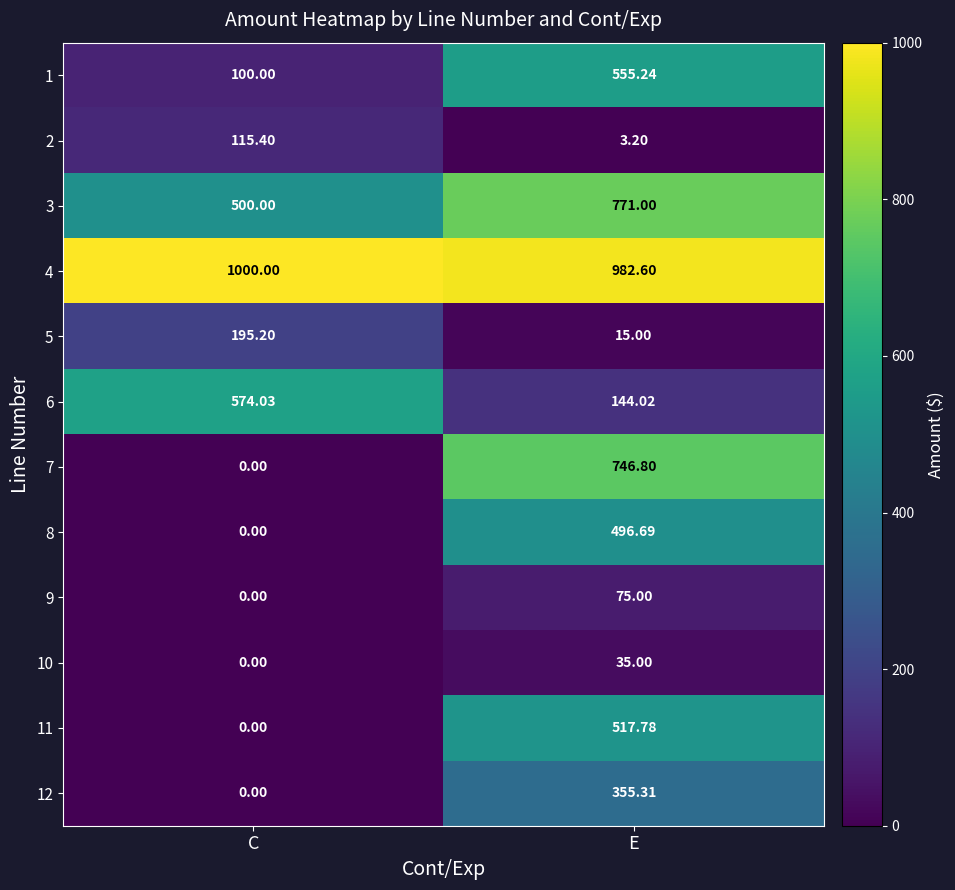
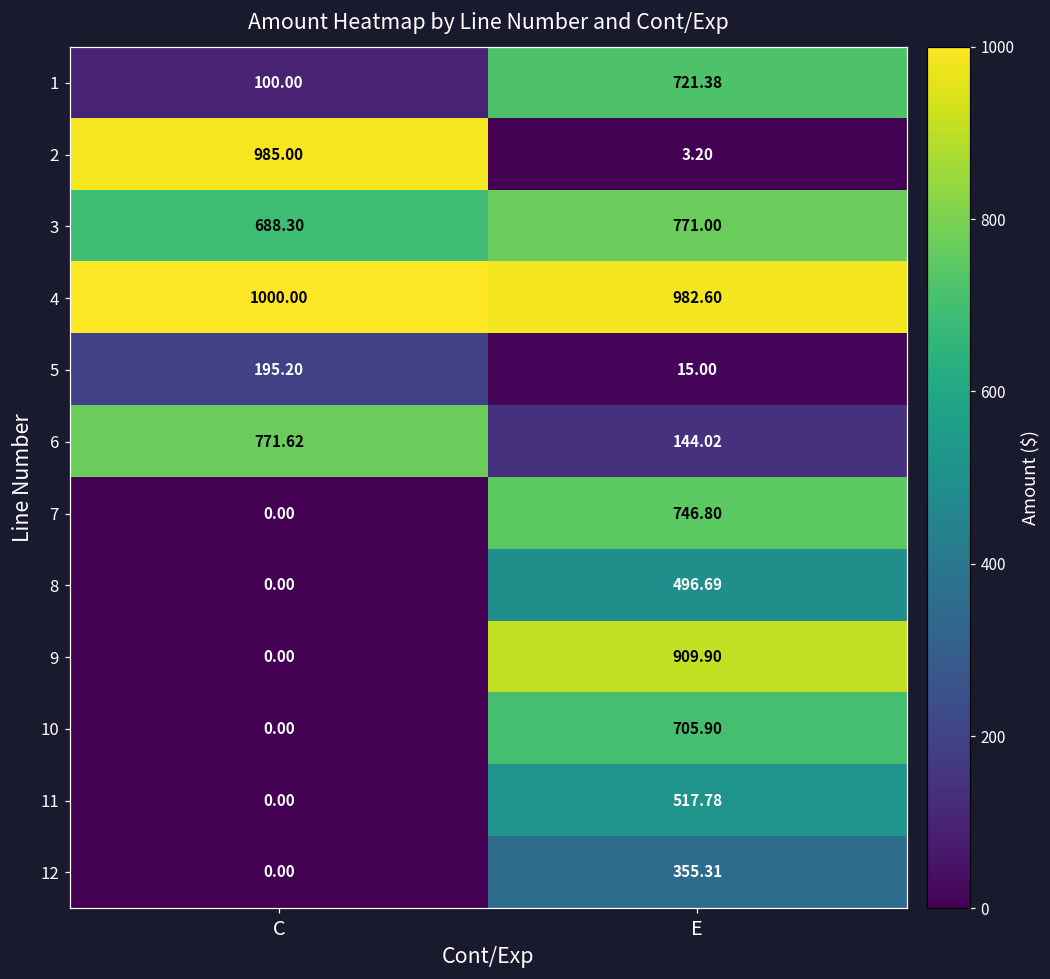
1, E: 555.24 -> 721.38
2, C: 115.40 -> 985.00
3, C: 500.00 -> 688.30
6, C: 574.03 -> 771.62
9, E: 75.00 -> 909.90
10, E: 35.00 -> 705.90
